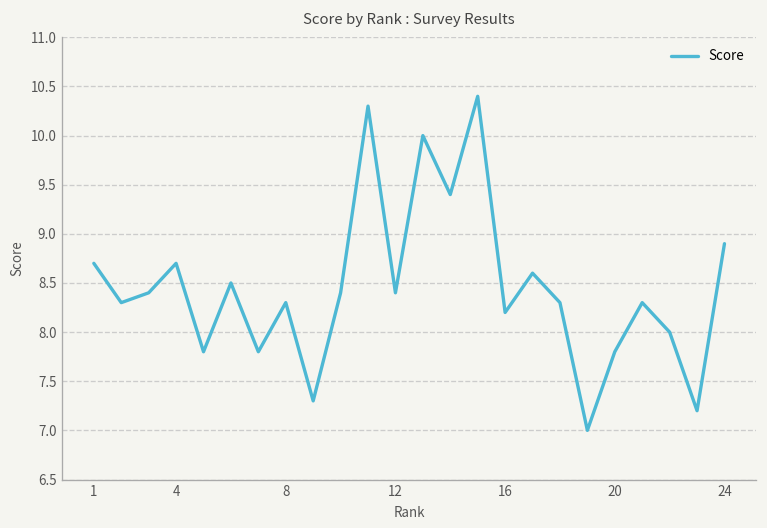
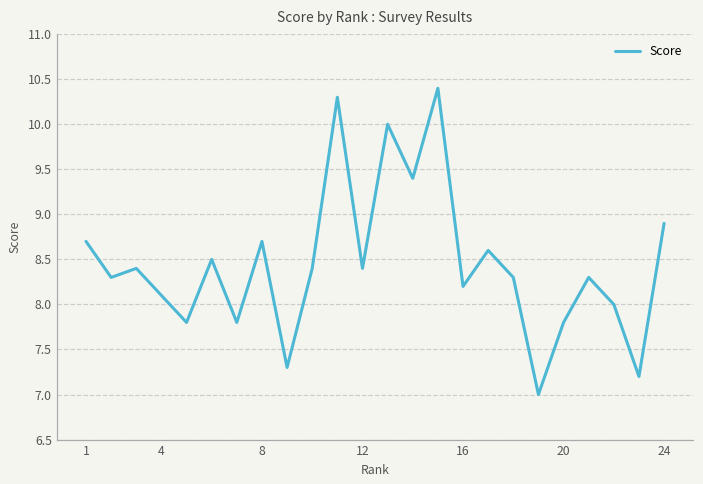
4: 8.7 -> 8.1
8: 8.3 -> 8.7
